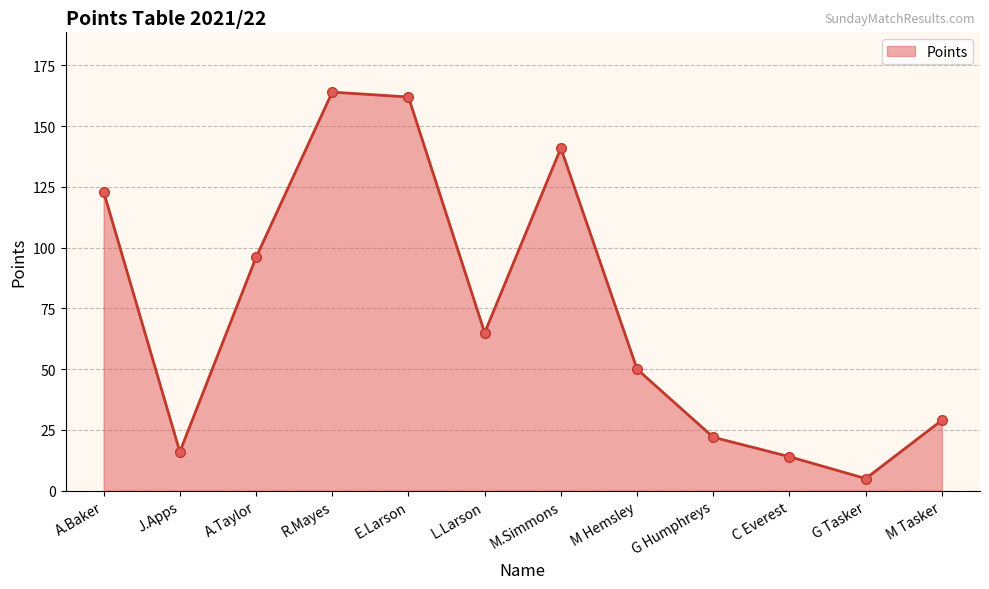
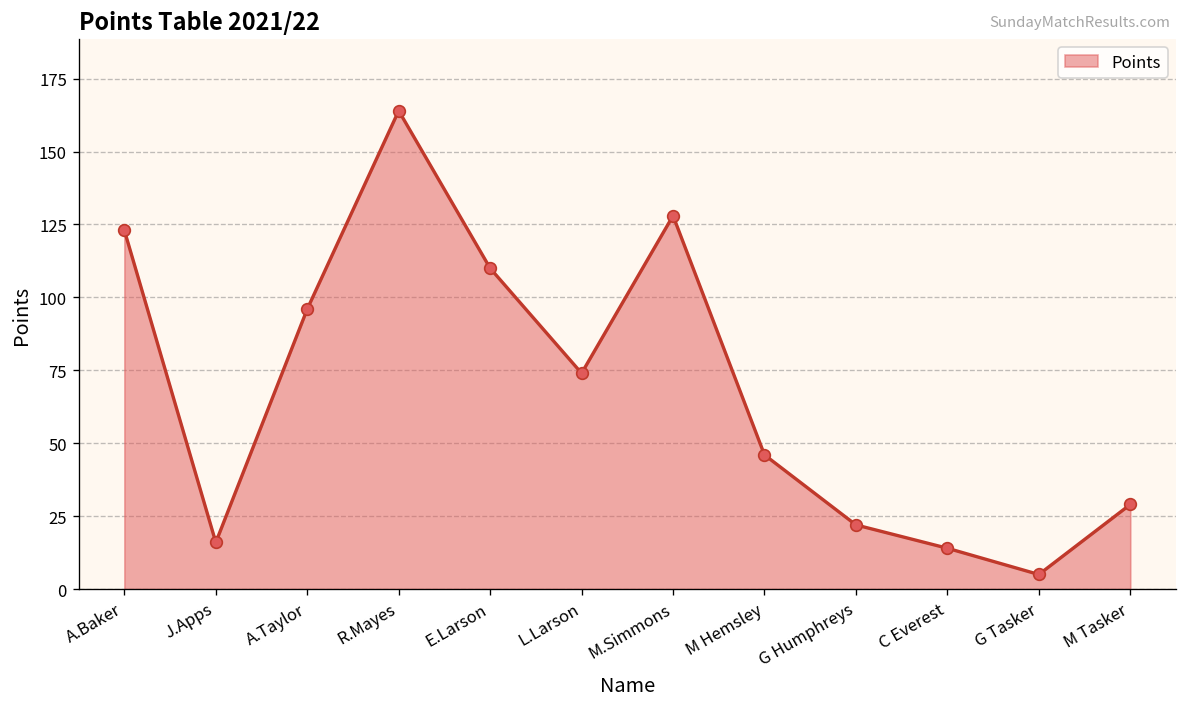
E.Larson: 162 -> 110
L.Larson: 65 -> 74
M.Simmons: 141 -> 128
M Hemsley: 50 -> 46
